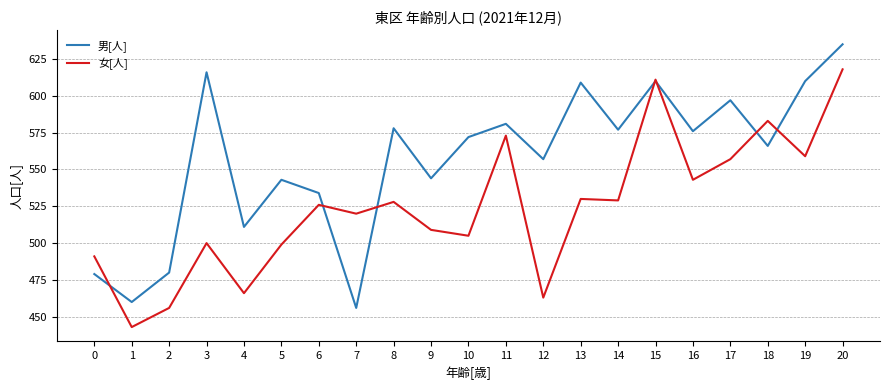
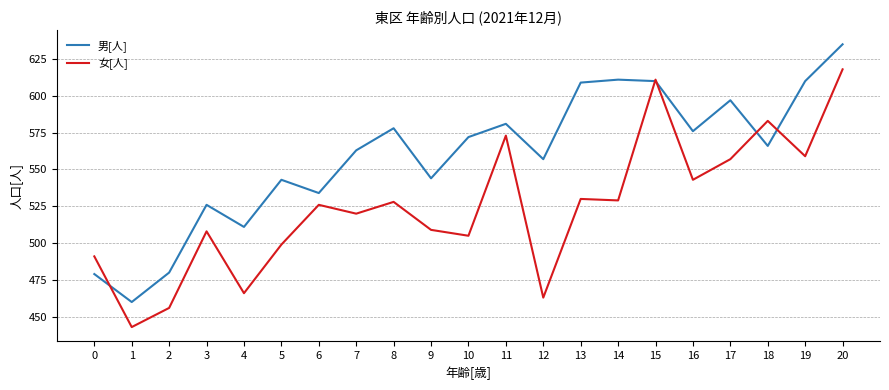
男[人], 3: 616 -> 526
女[人], 3: 500 -> 508
男[人], 7: 456 -> 563
男[人], 14: 577 -> 611
